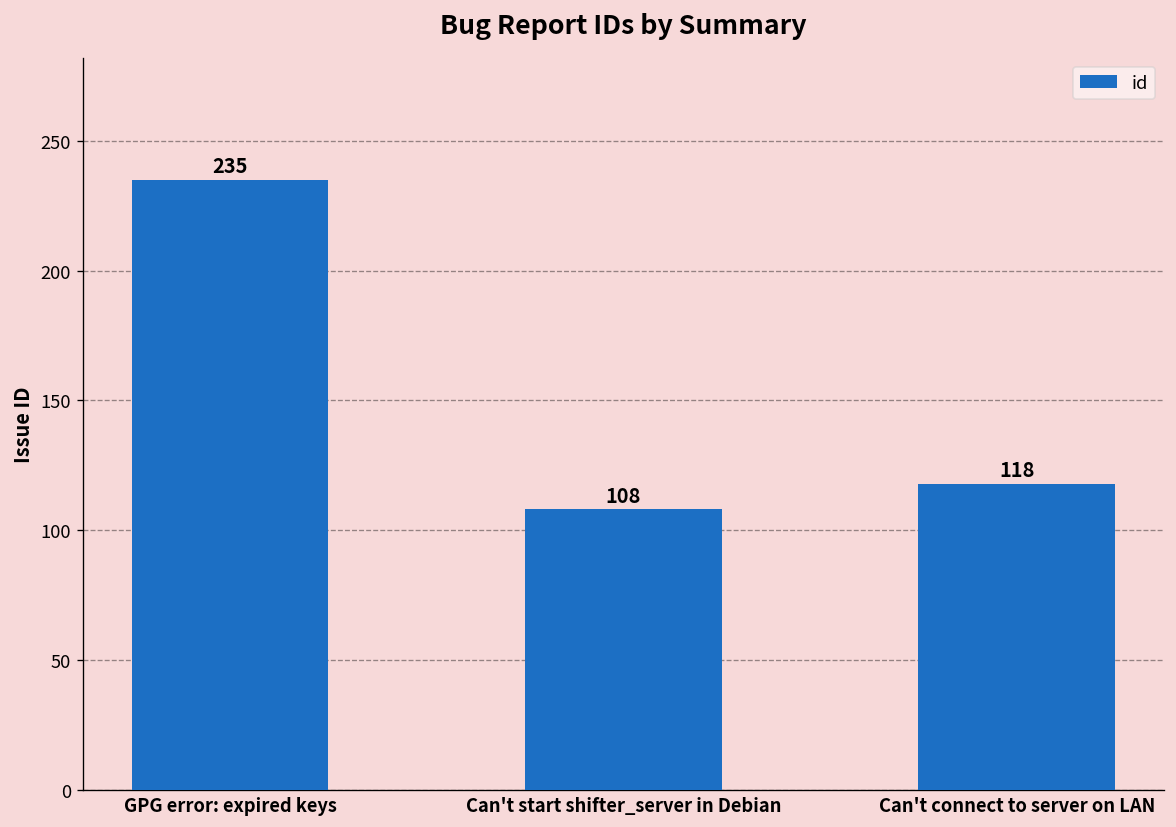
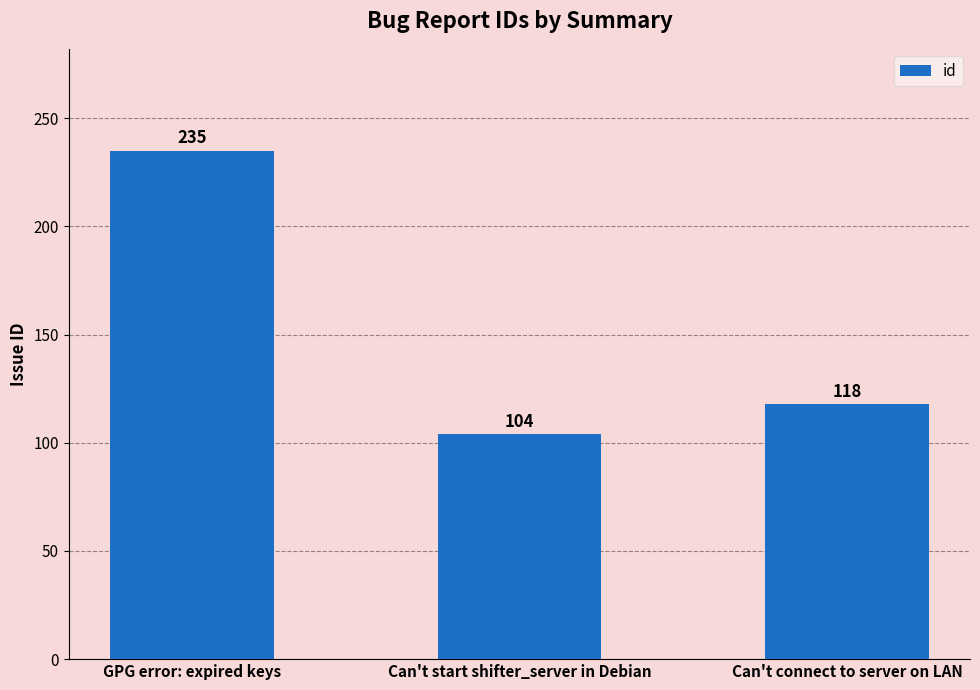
Can't start shifter_server in Debian: 108 -> 104
